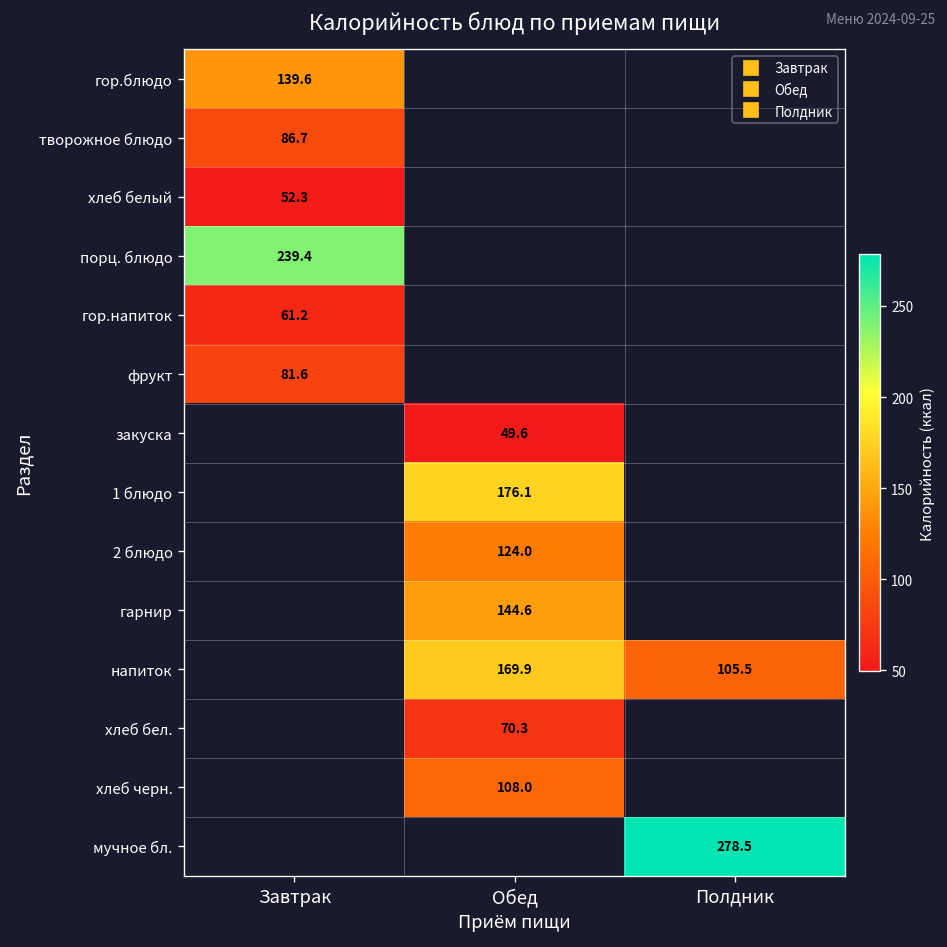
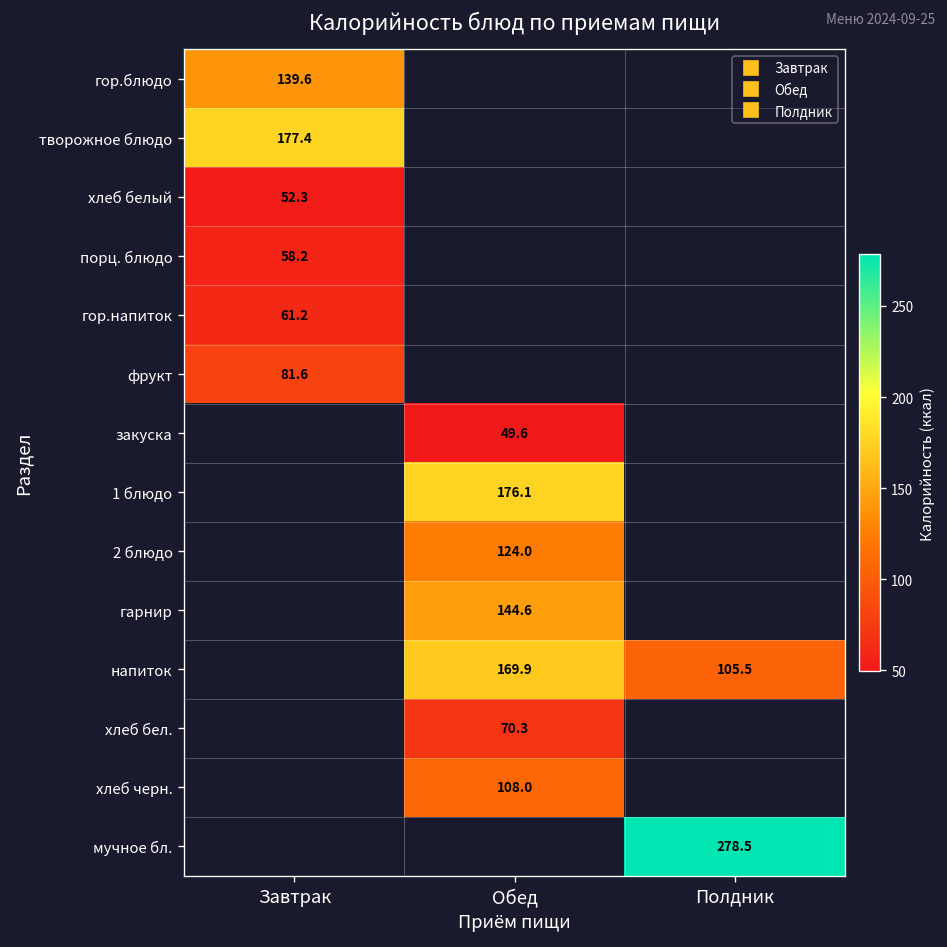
творожное блюдо, Завтрак: 86.7 -> 177.4
порц. блюдо, Завтрак: 239.4 -> 58.2
